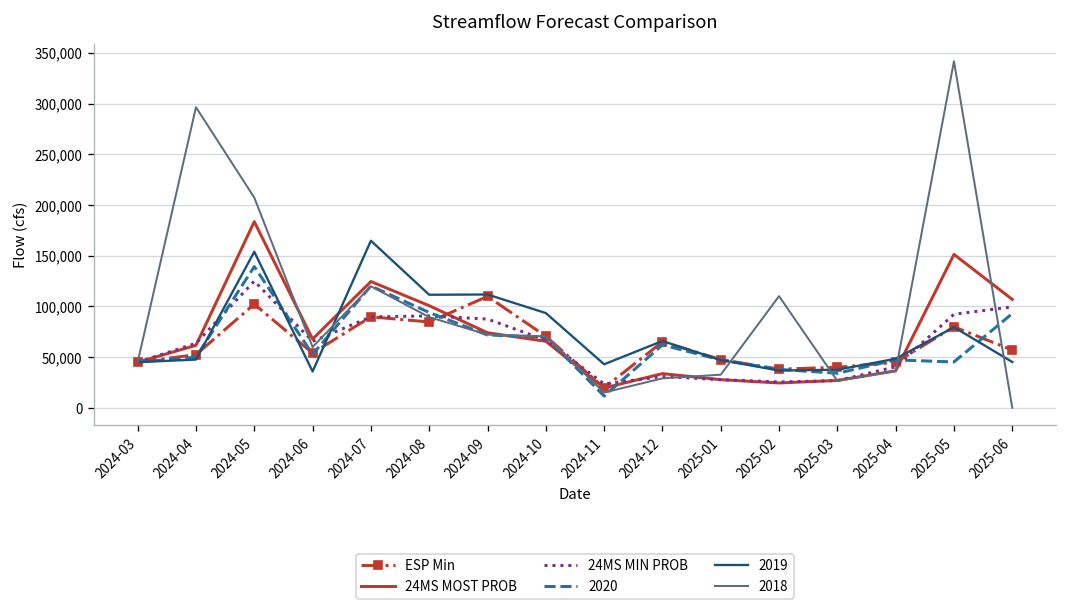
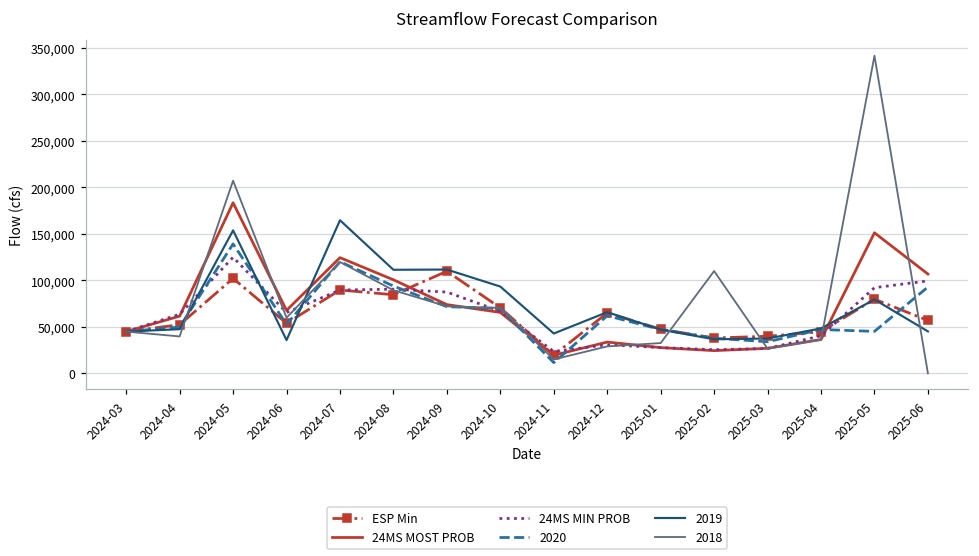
2018, 2024-04: 300,000 -> 40,000
